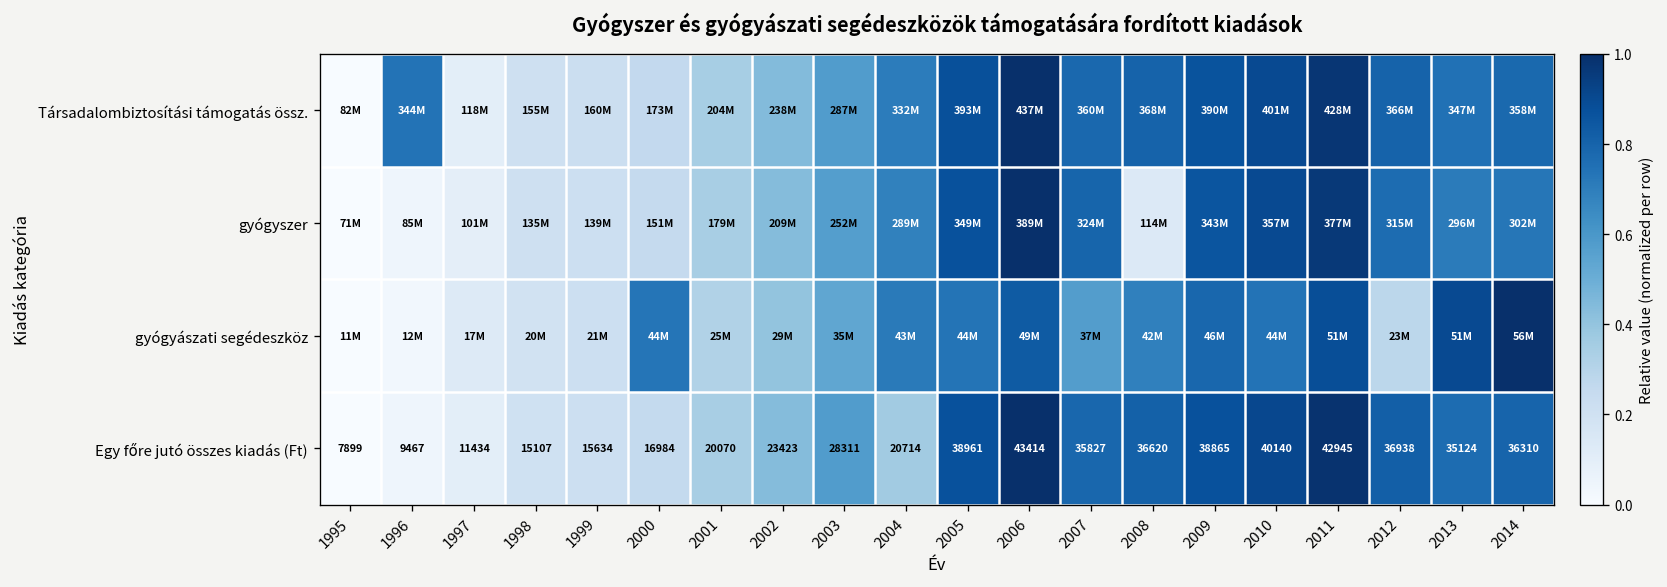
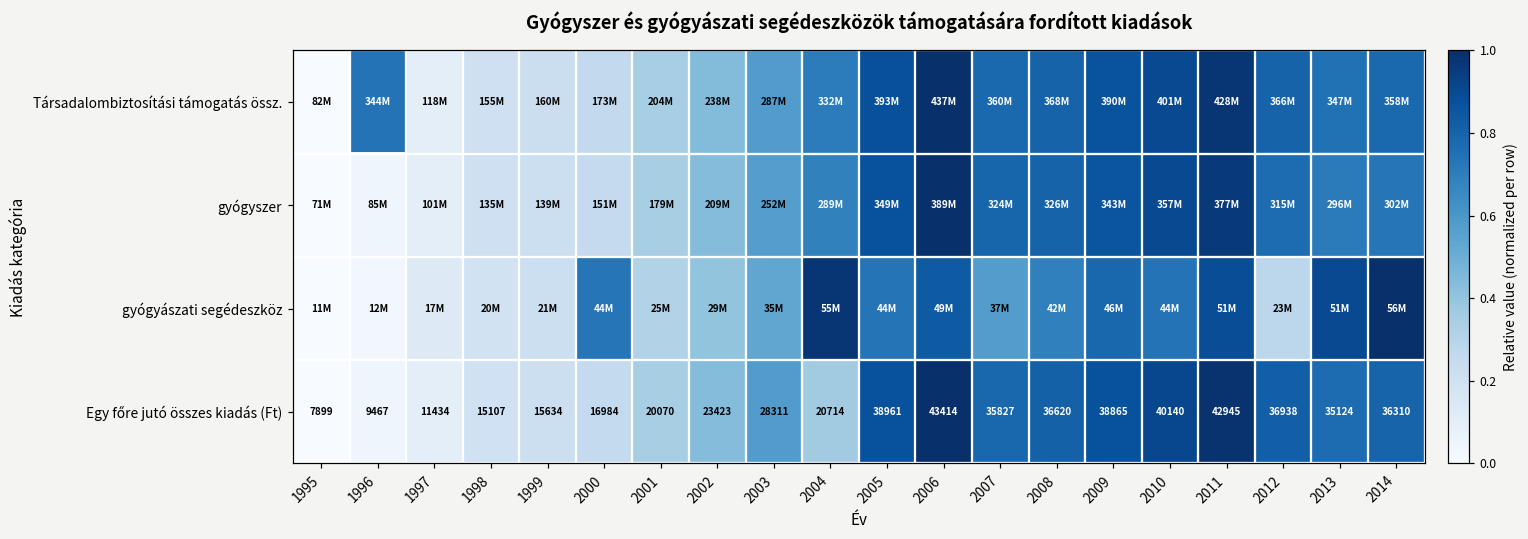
gyógyszer, 2008: 114M -> 326M
gyógyászati segédeszköz, 2004: 43M -> 55M
